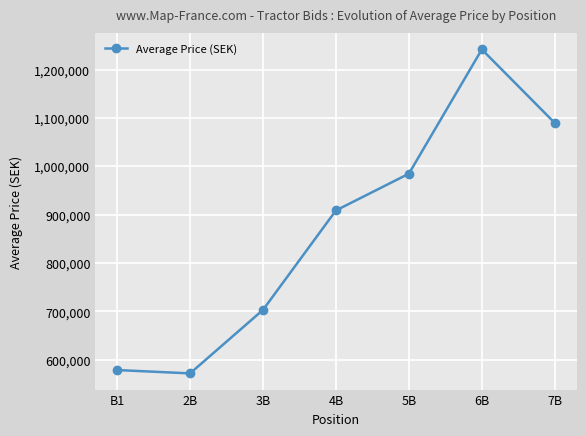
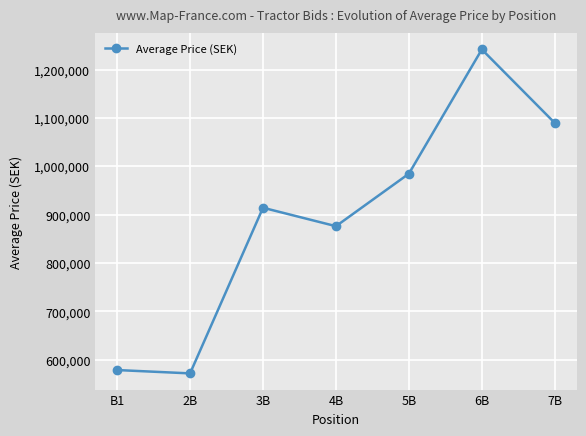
3B: 700,000 -> 910,000
4B: 910,000 -> 880,000
